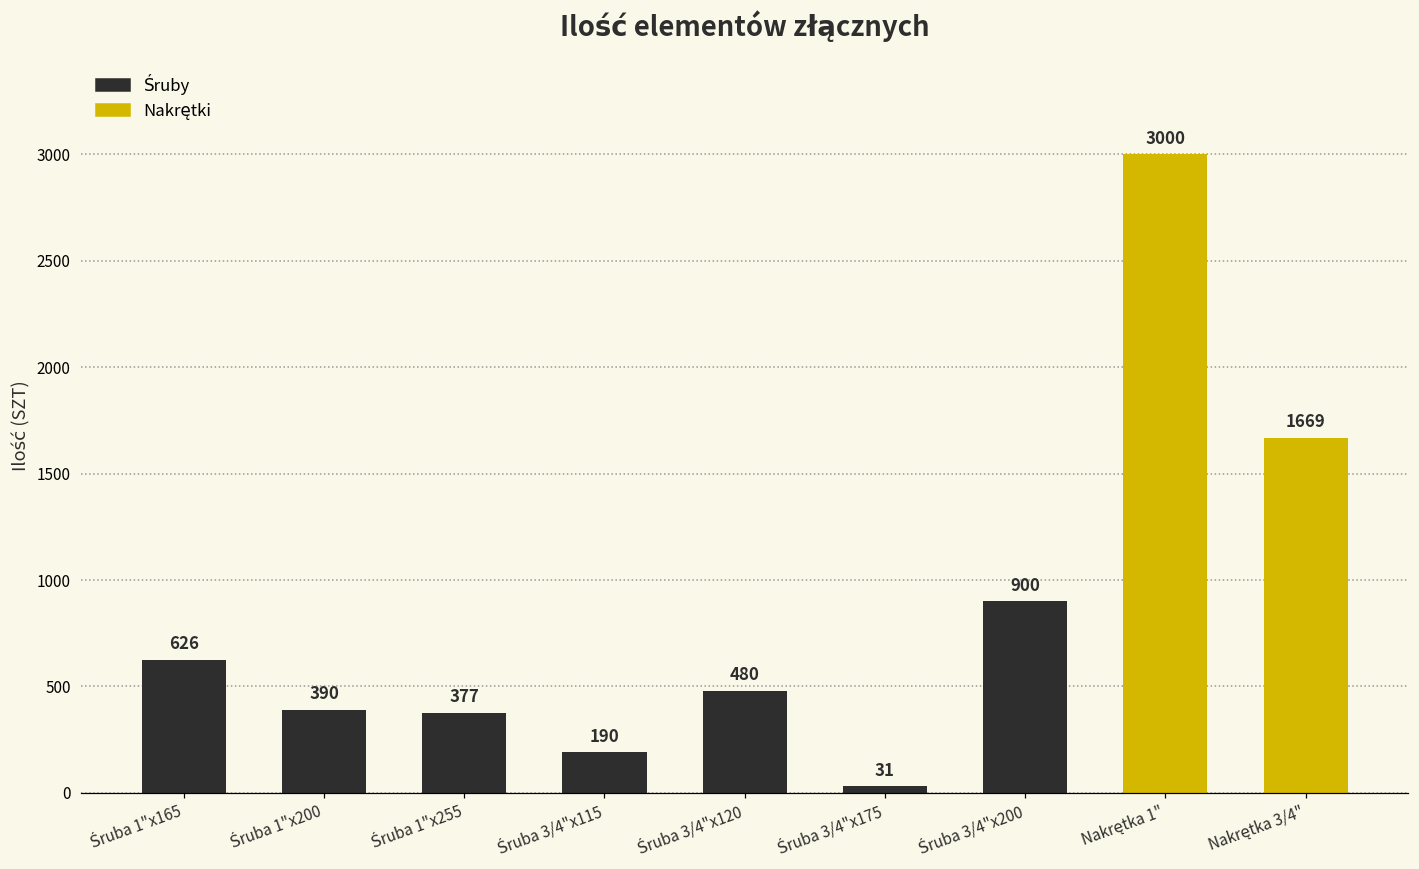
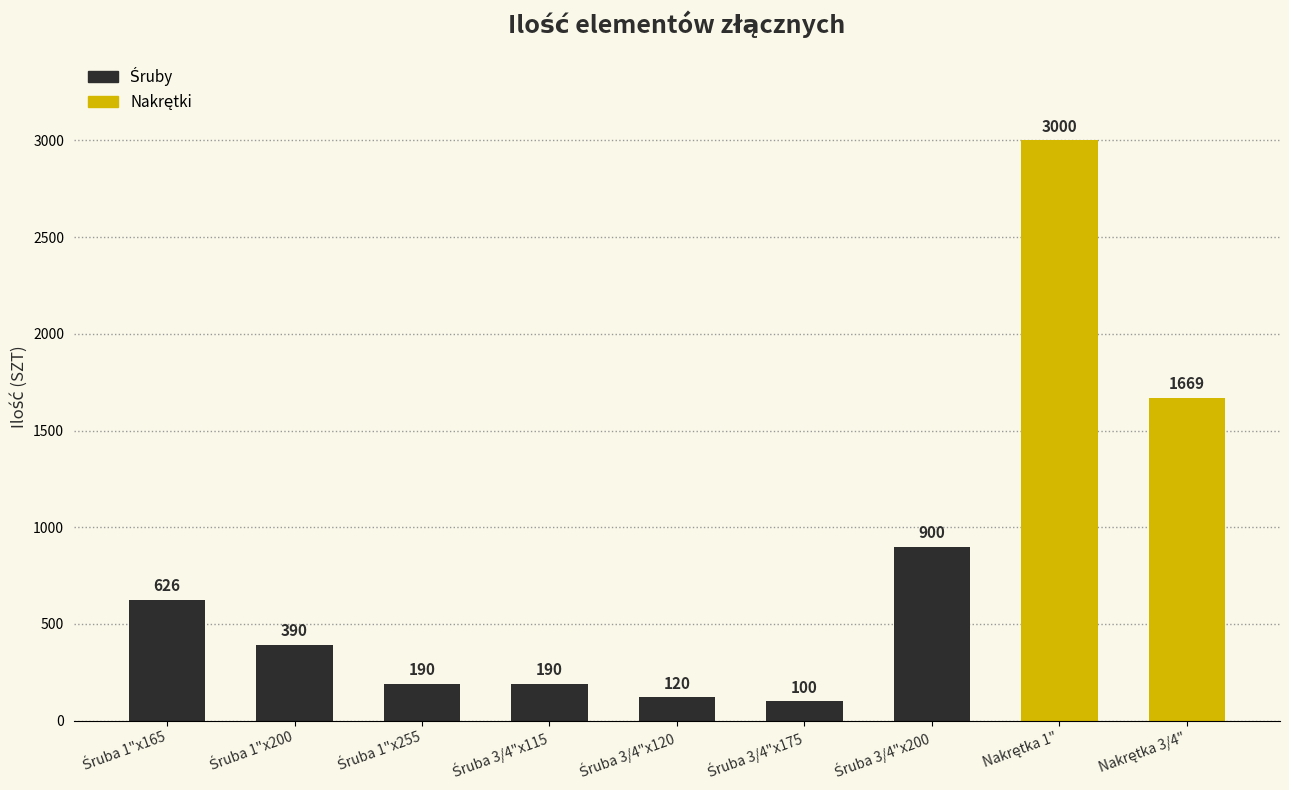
Śruba 1"x255: 377 -> 190
Śruba 3/4"x120: 480 -> 120
Śruba 3/4"x175: 31 -> 100
